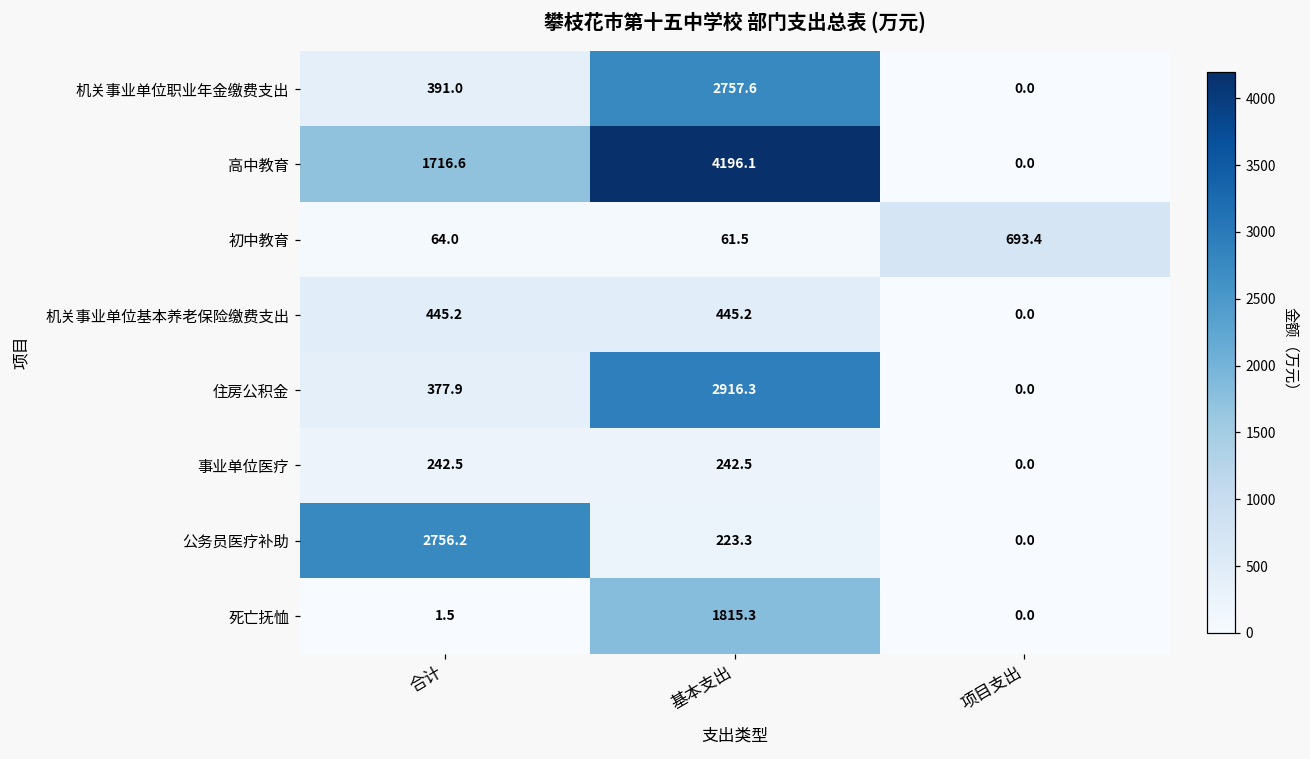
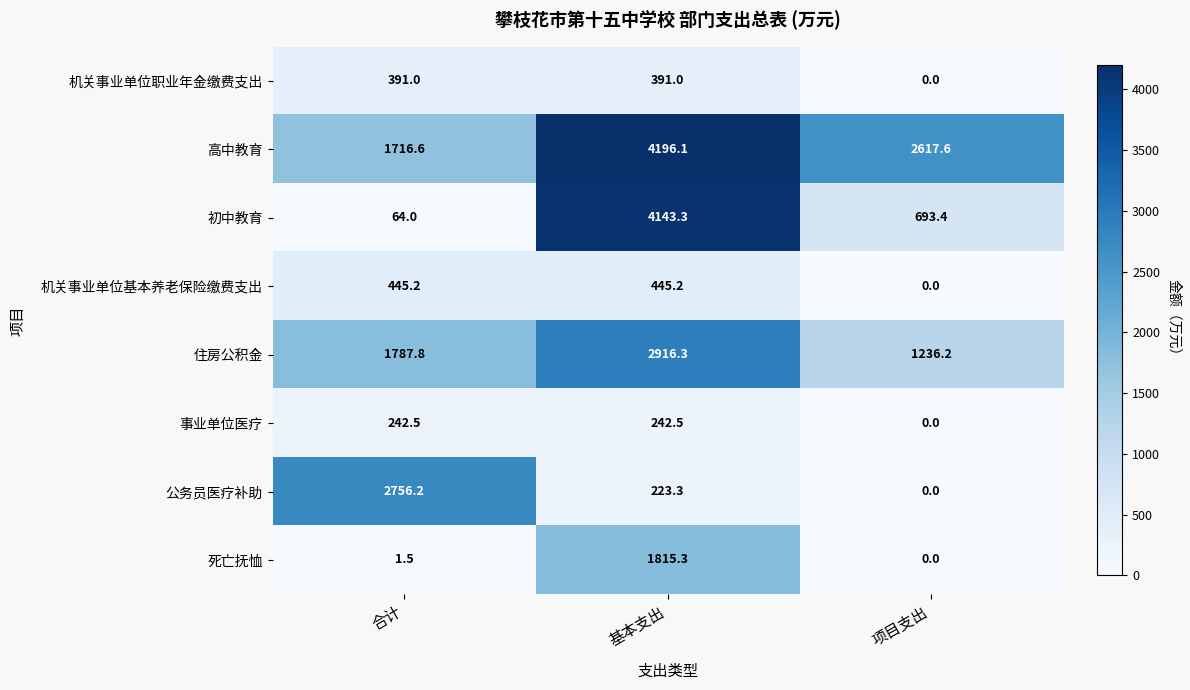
机关事业单位职业年金缴费支出, 基本支出: 2757.6 -> 391.0
高中教育, 项目支出: 0.0 -> 2617.6
初中教育, 基本支出: 61.5 -> 4143.3
住房公积金, 合计: 377.9 -> 1787.8
住房公积金, 项目支出: 0.0 -> 1236.2
